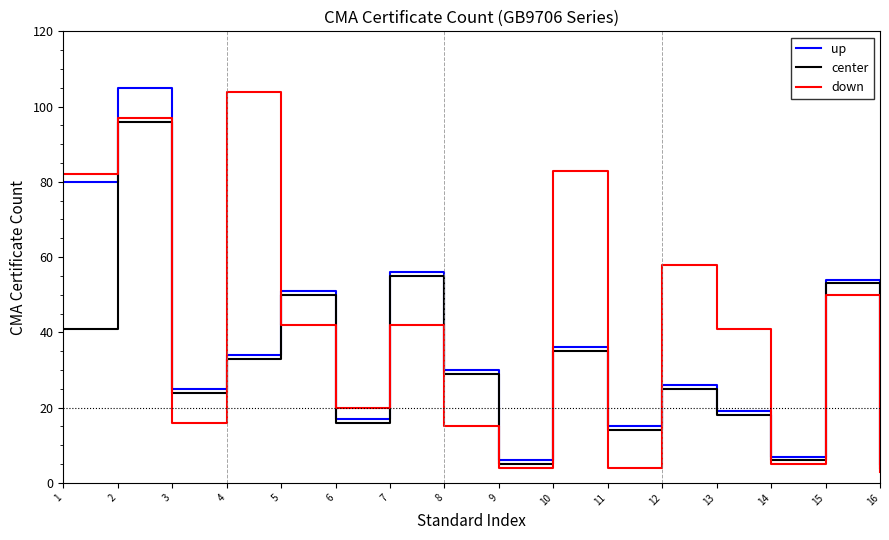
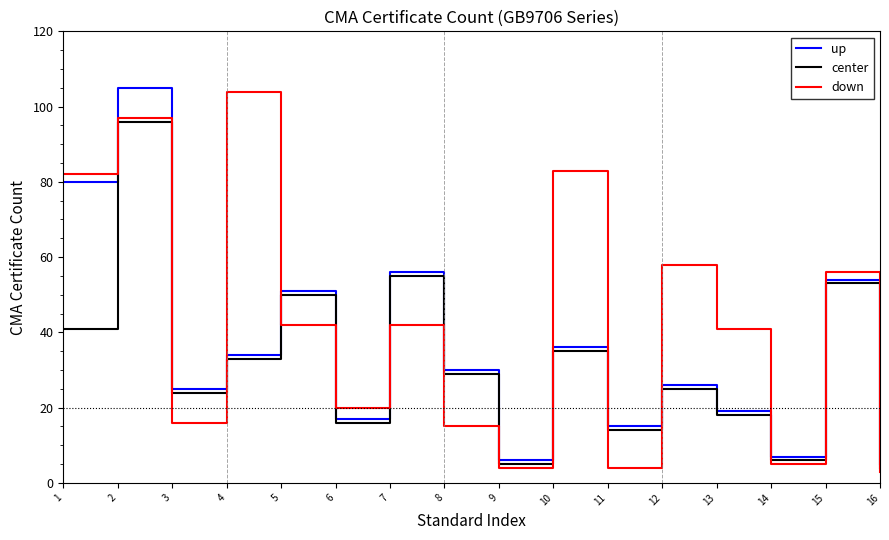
down, 15: 50 -> 56
